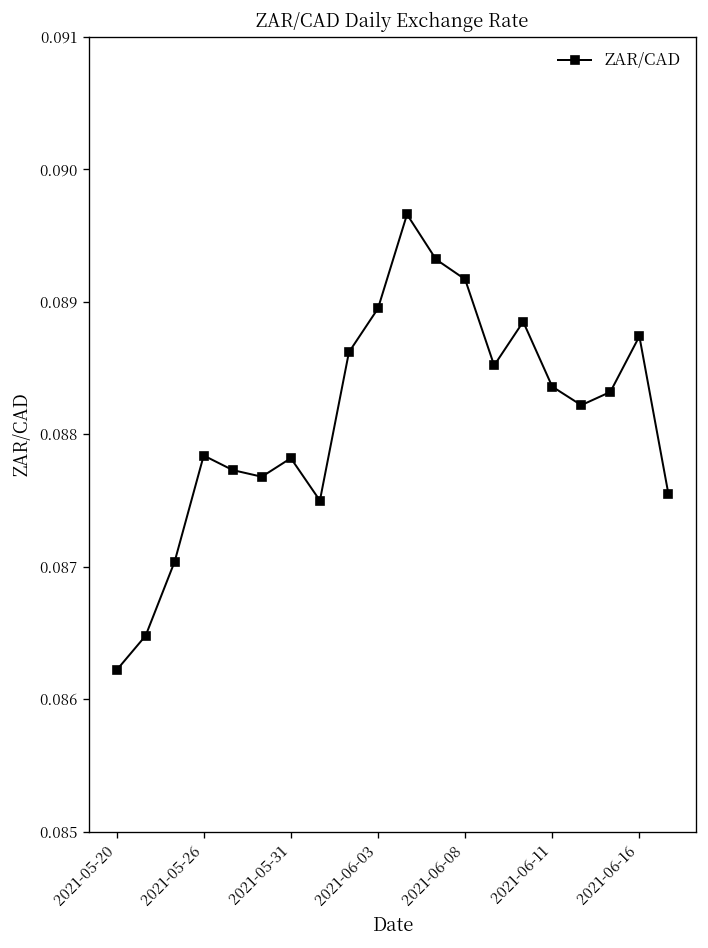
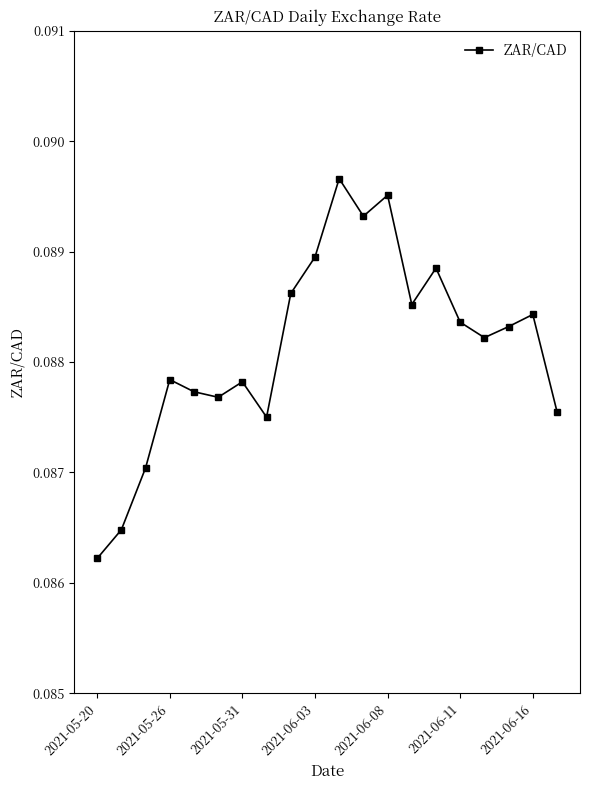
2021-06-08: 0.08917 -> 0.08951
2021-06-16: 0.08874 -> 0.08843
